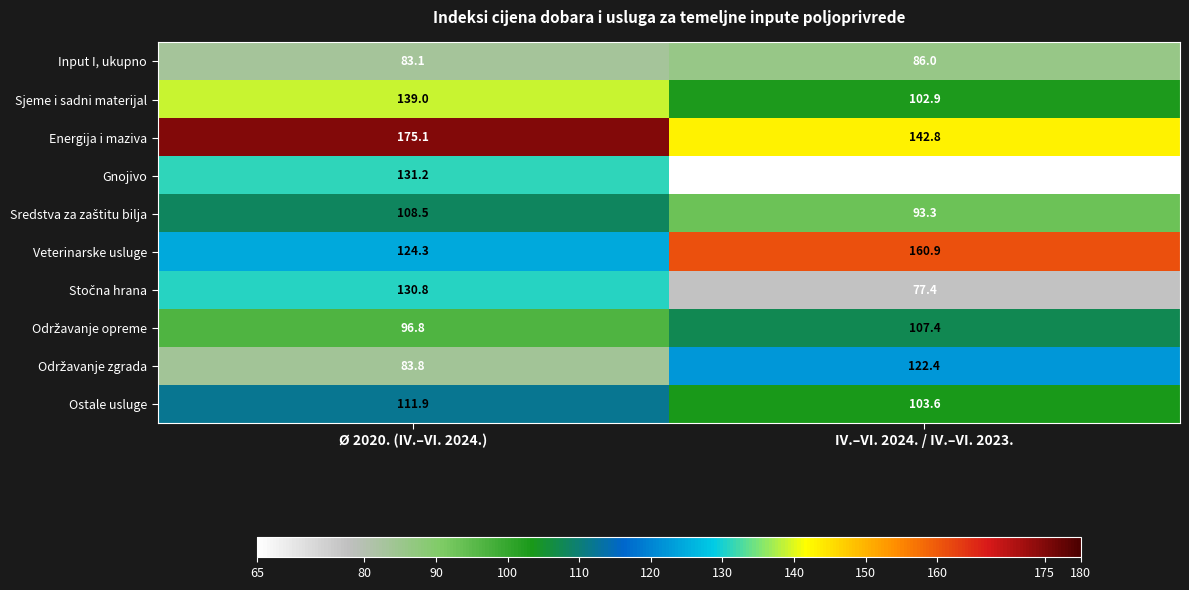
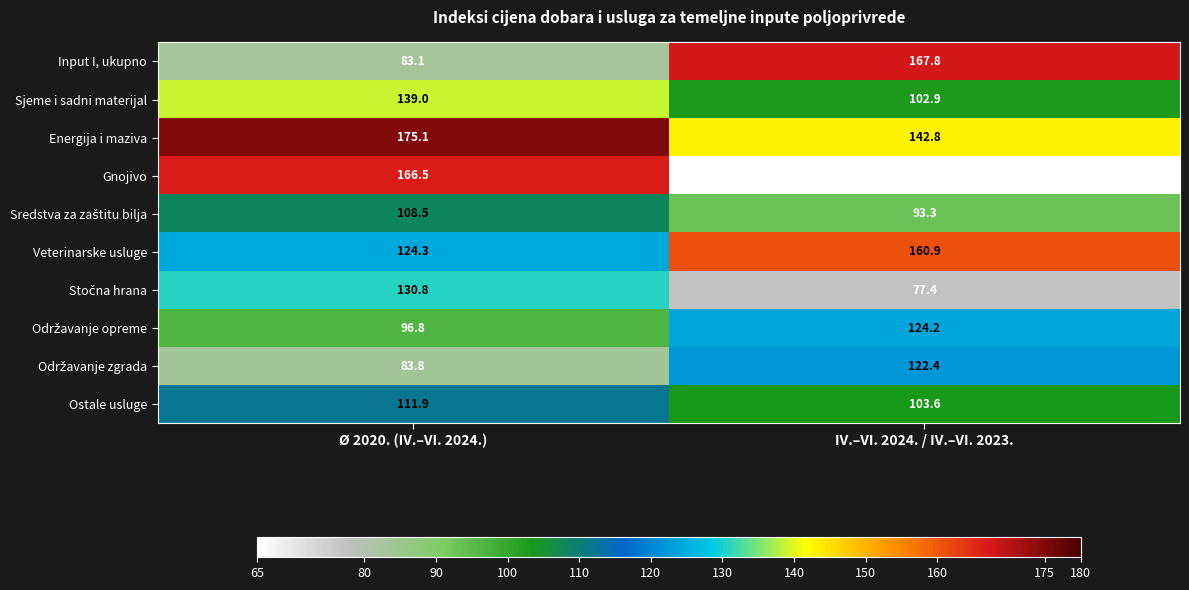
Input I, ukupno, IV.–VI. 2024. / IV.–VI. 2023.: 86.0 -> 167.8
Gnojivo, Ø 2020. (IV.–VI. 2024.): 131.2 -> 166.5
Održavanje opreme, IV.–VI. 2024. / IV.–VI. 2023.: 107.4 -> 124.2
